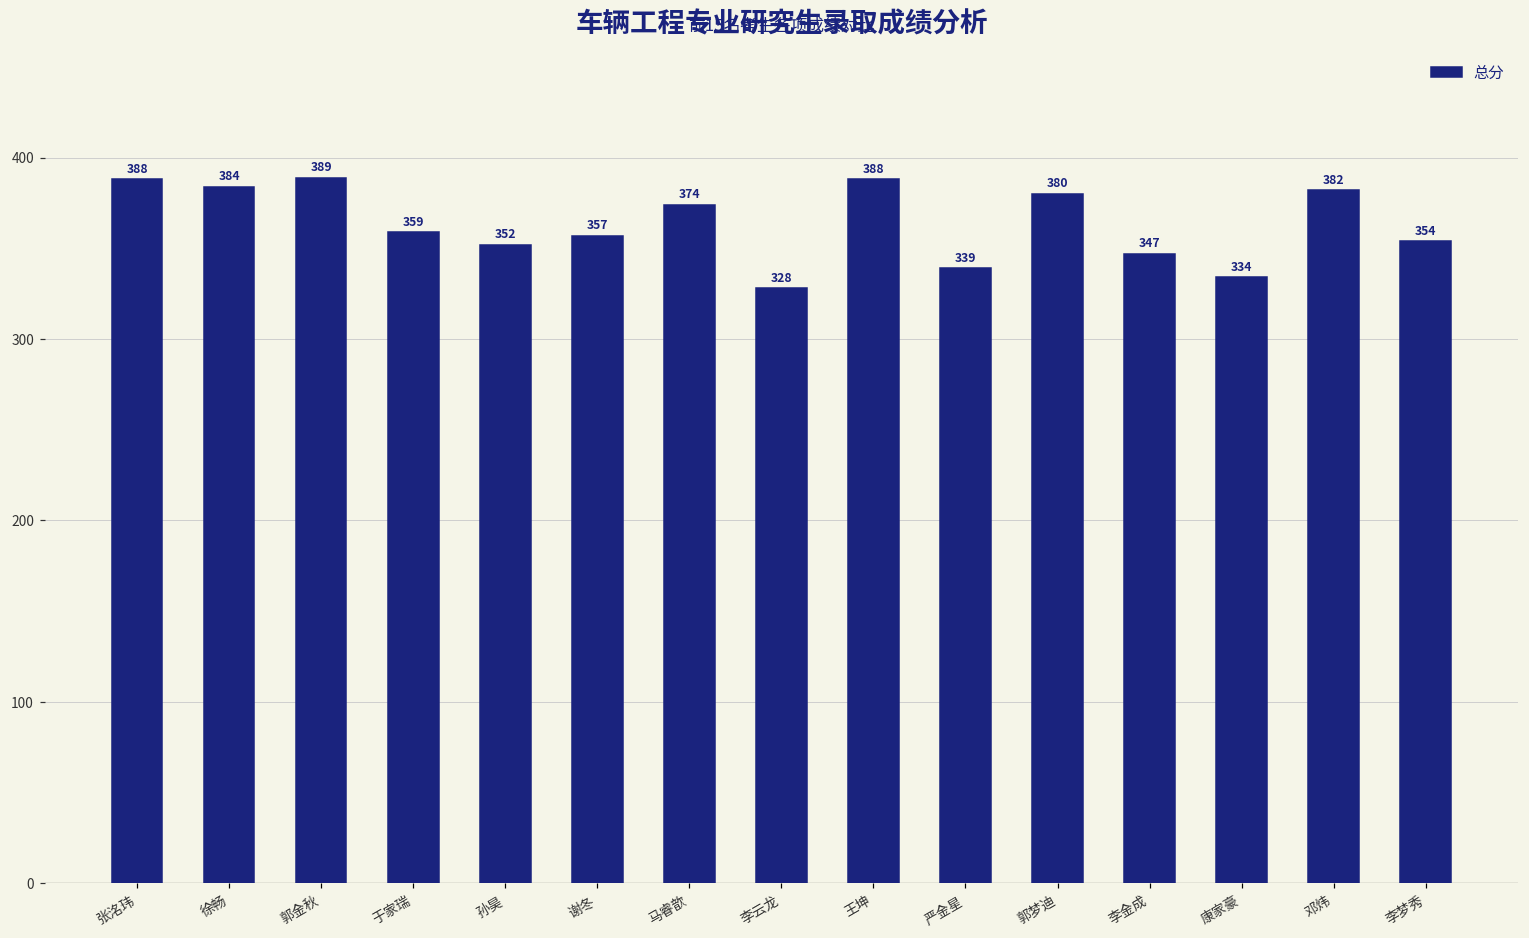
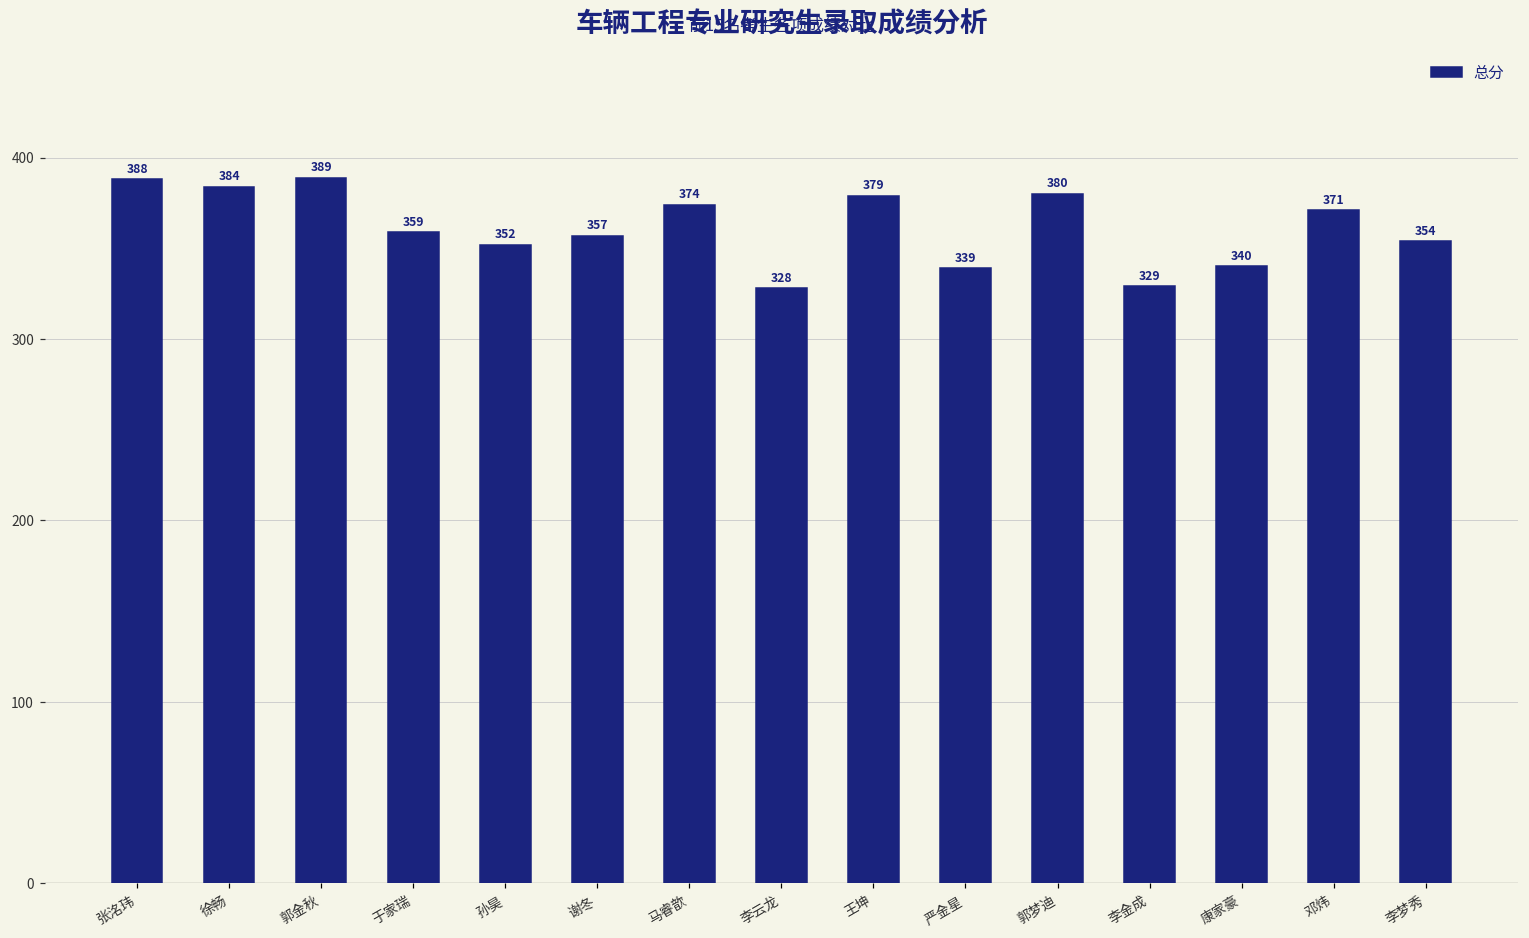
王坤: 388 -> 379
李金成: 347 -> 329
康家豪: 334 -> 340
邓炜: 382 -> 371
